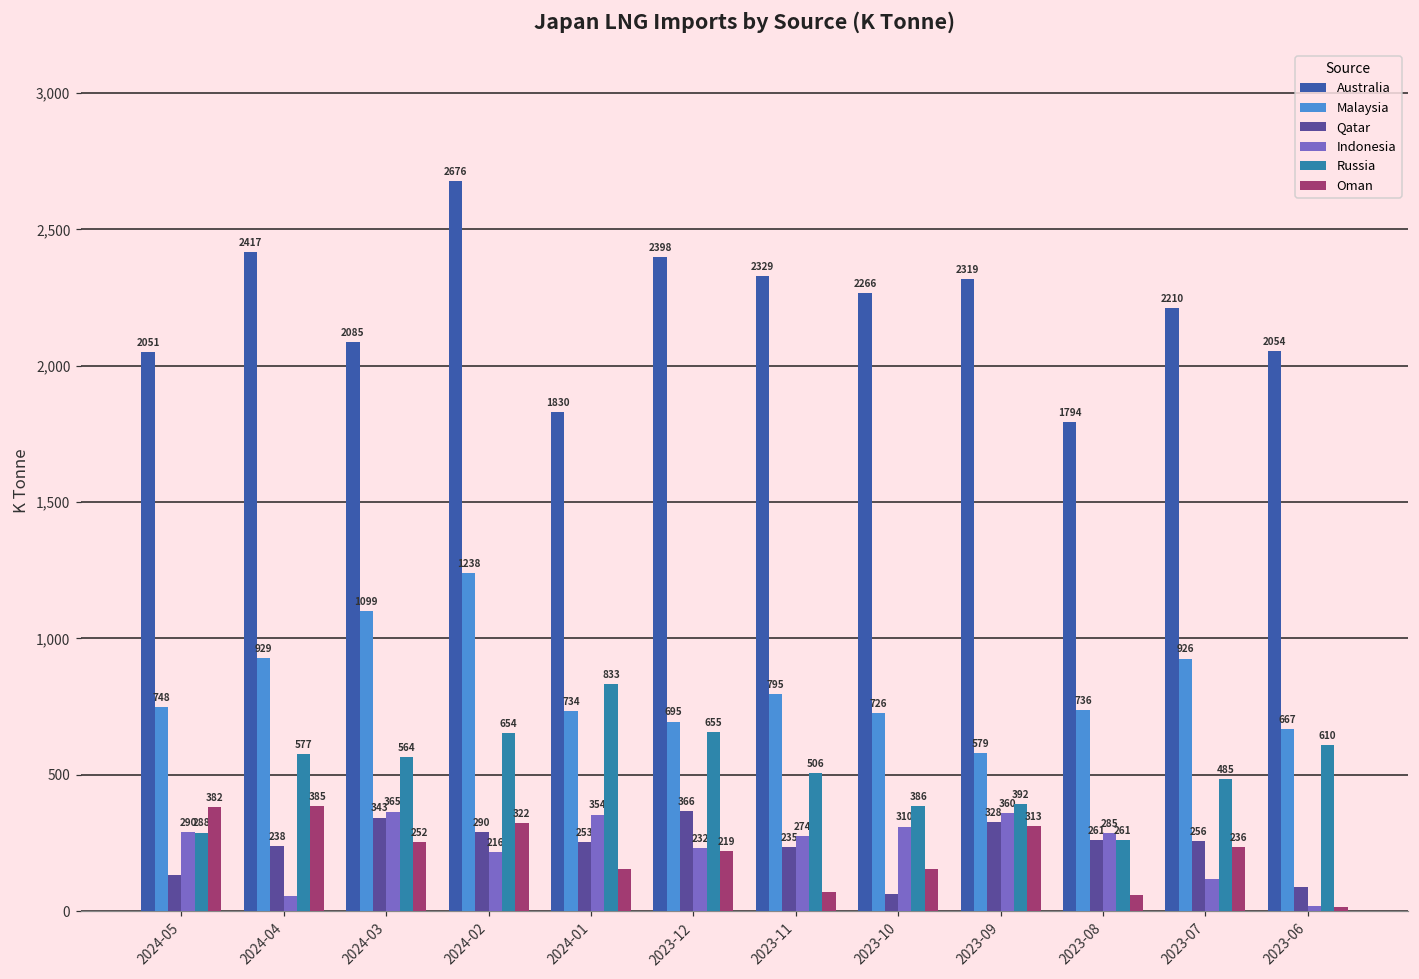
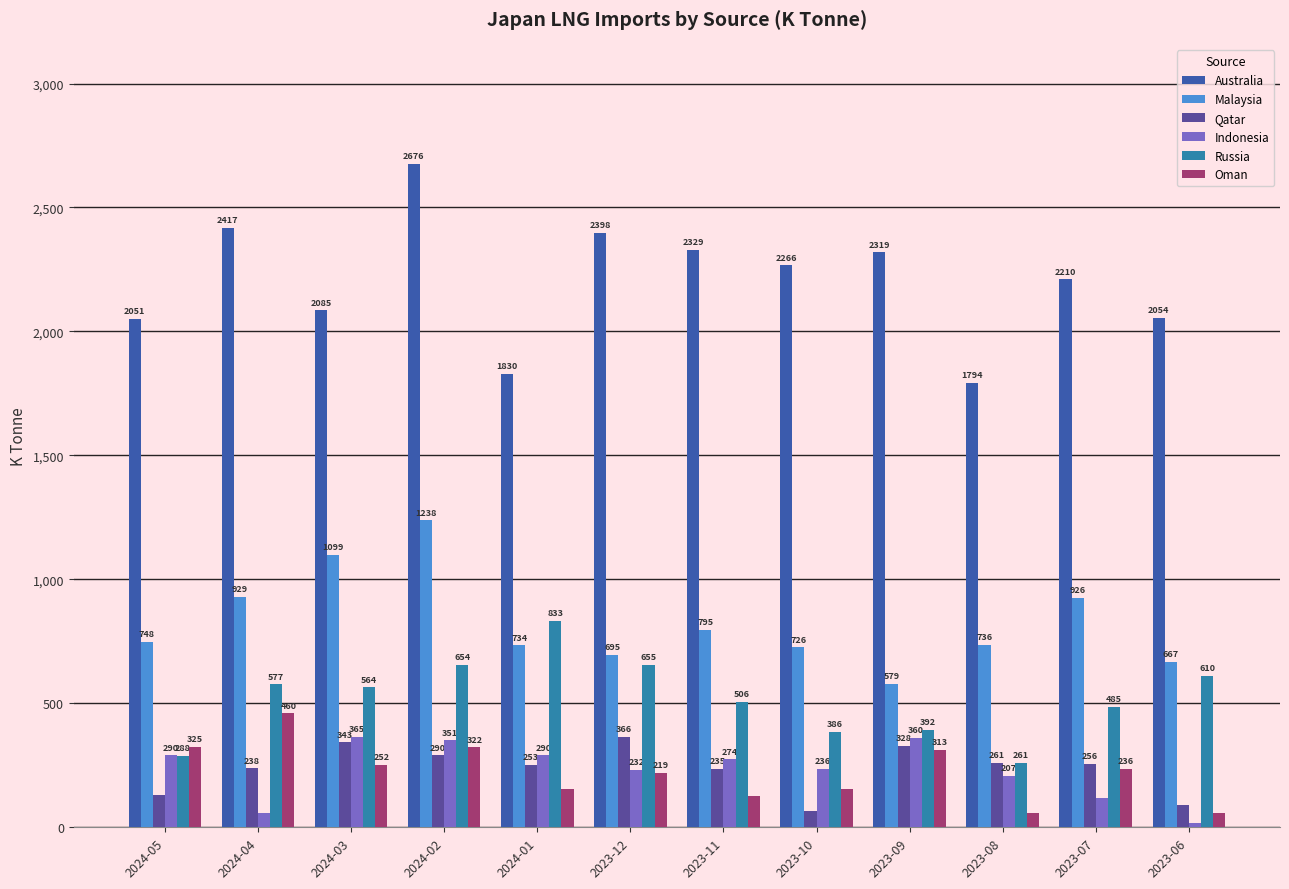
Oman, 2024-05: 382 -> 325
Oman, 2024-04: 385 -> 460
Indonesia, 2024-02: 216 -> 351
Indonesia, 2024-01: 354 -> 290
Oman, 2023-11: 70 -> 130
Indonesia, 2023-10: 310 -> 236
Indonesia, 2023-08: 285 -> 207
Oman, 2023-06: 20 -> 60
